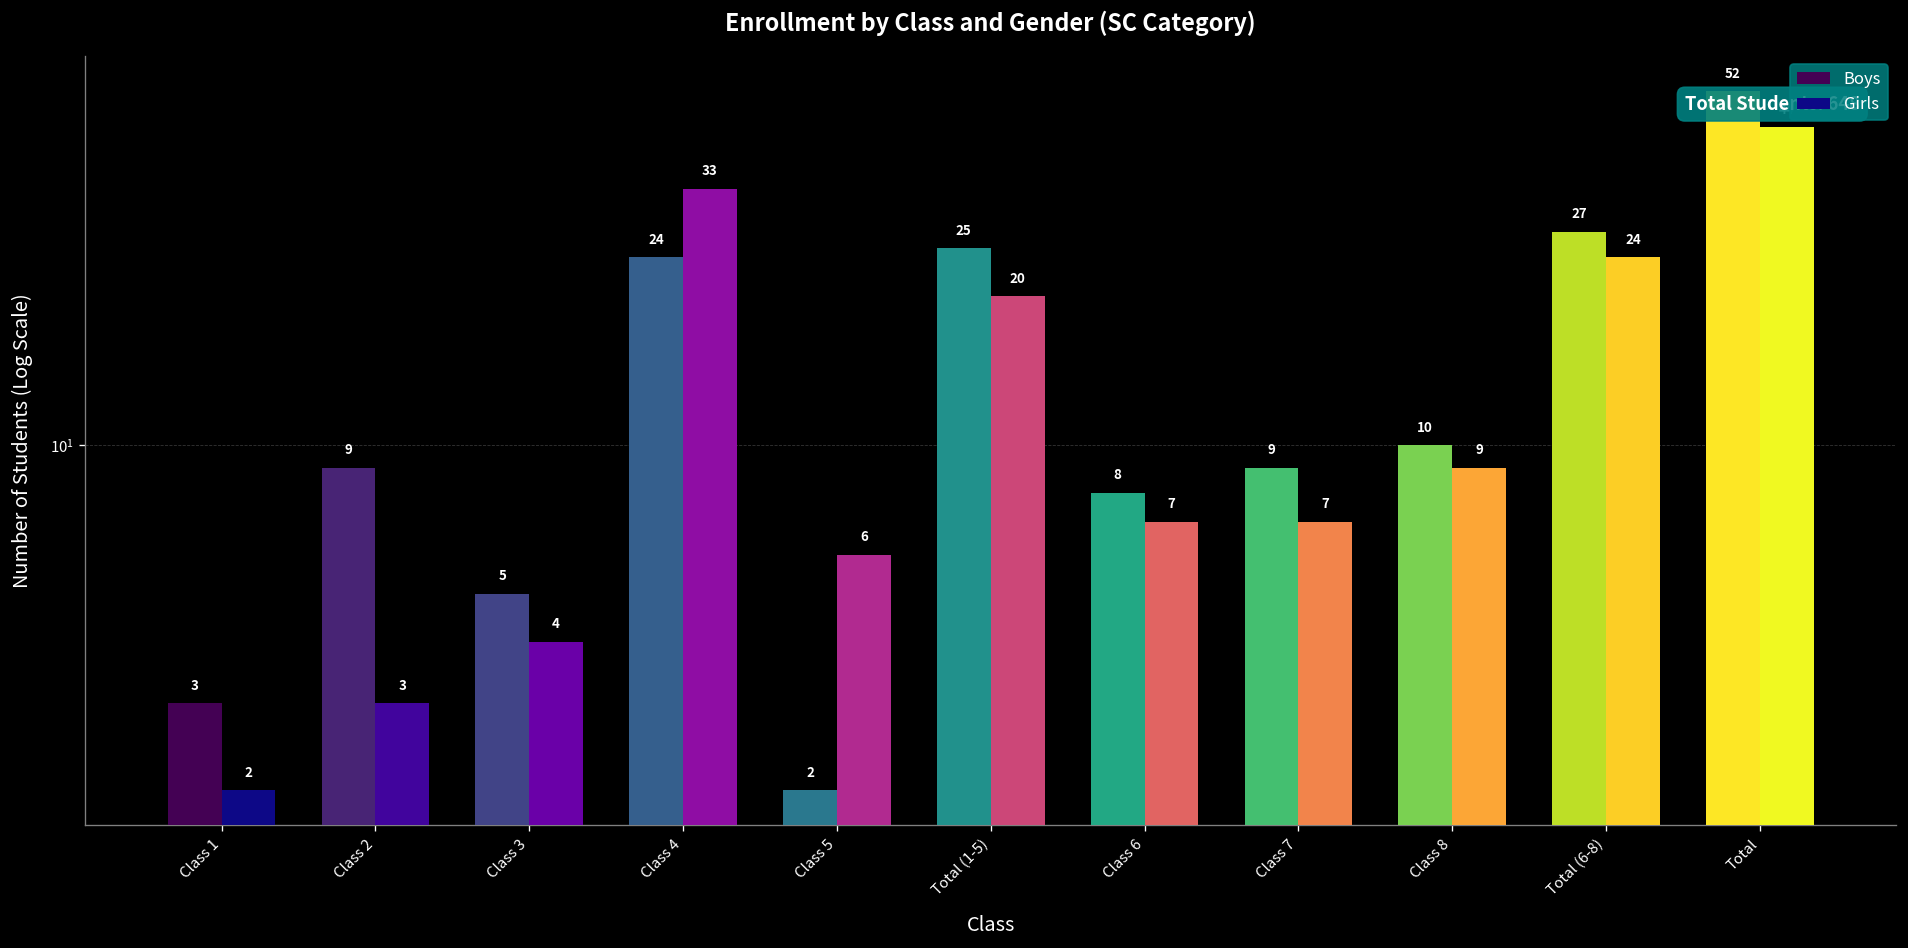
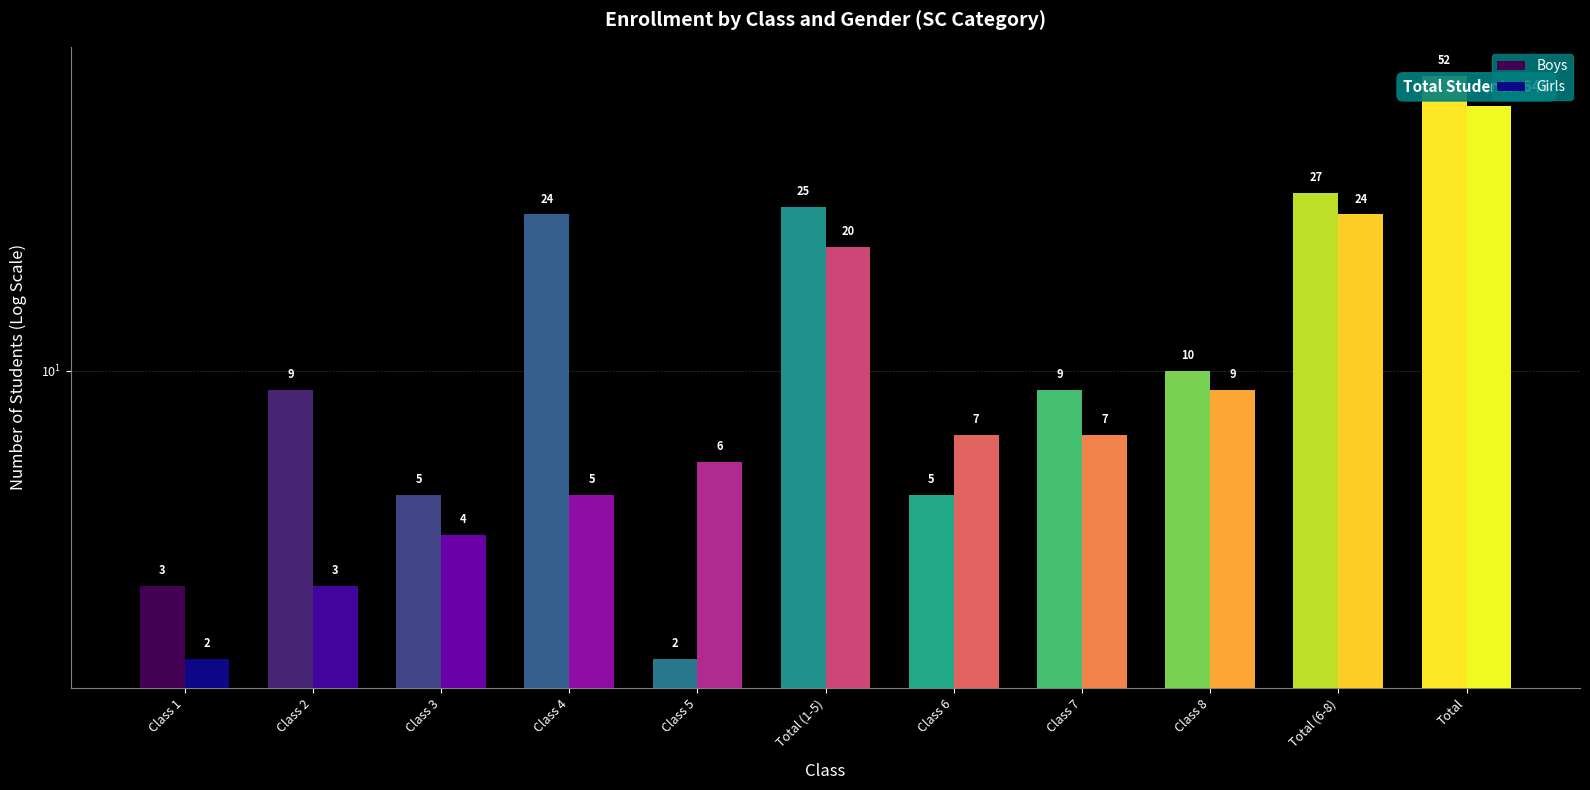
Girls, Class 4: 33 -> 5
Boys, Class 6: 8 -> 5
